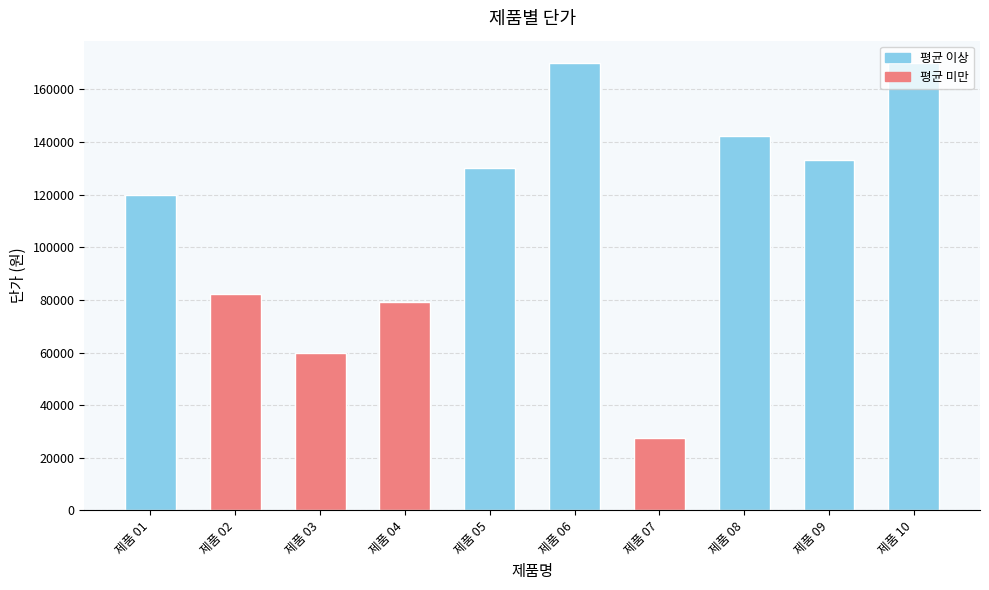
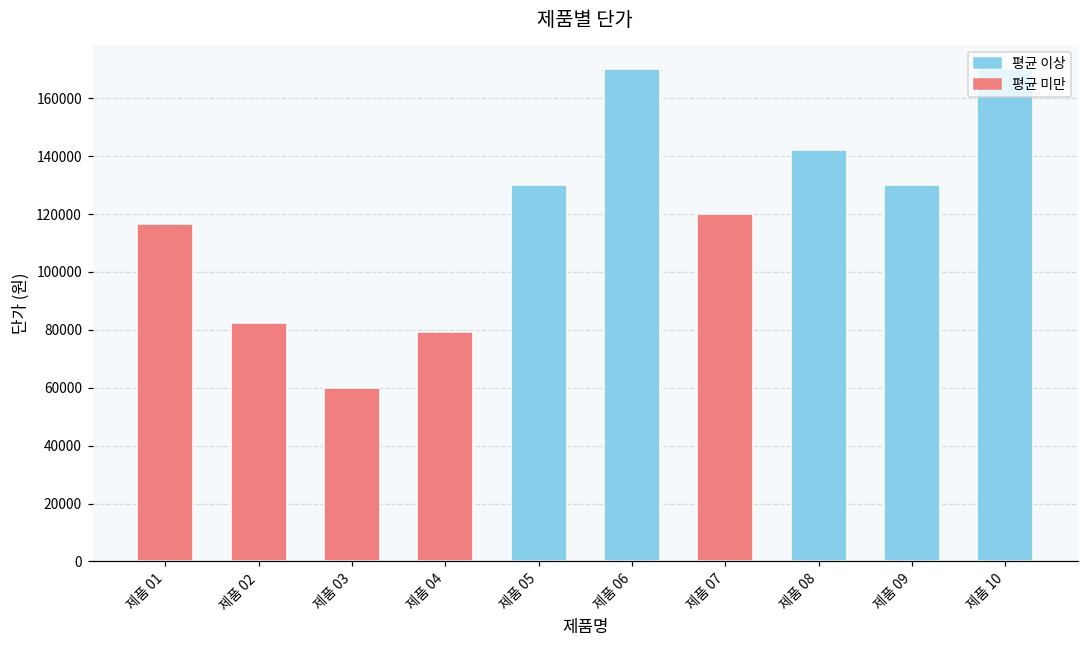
제품 01: 120000 -> 117000
제품 07: 28000 -> 120000
제품 09: 133000 -> 130000
